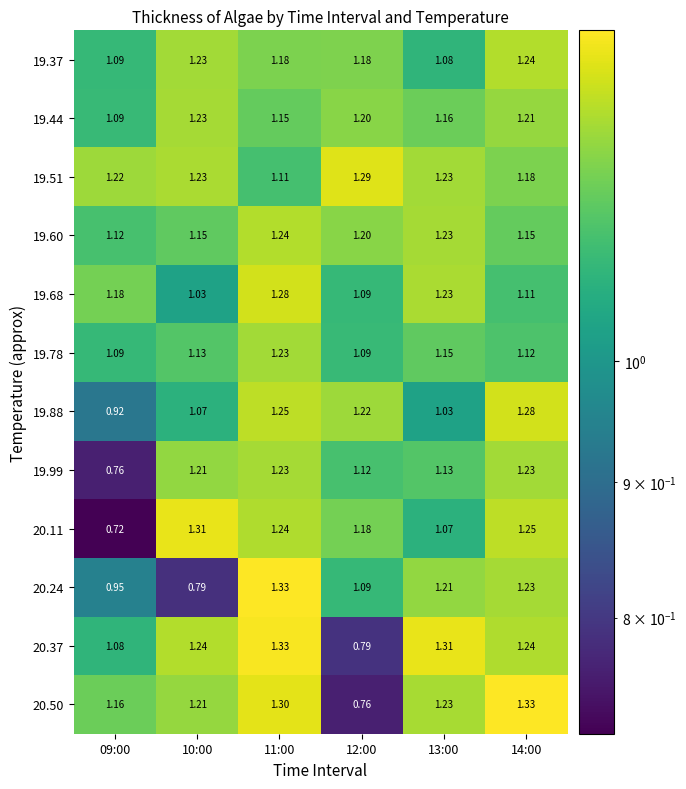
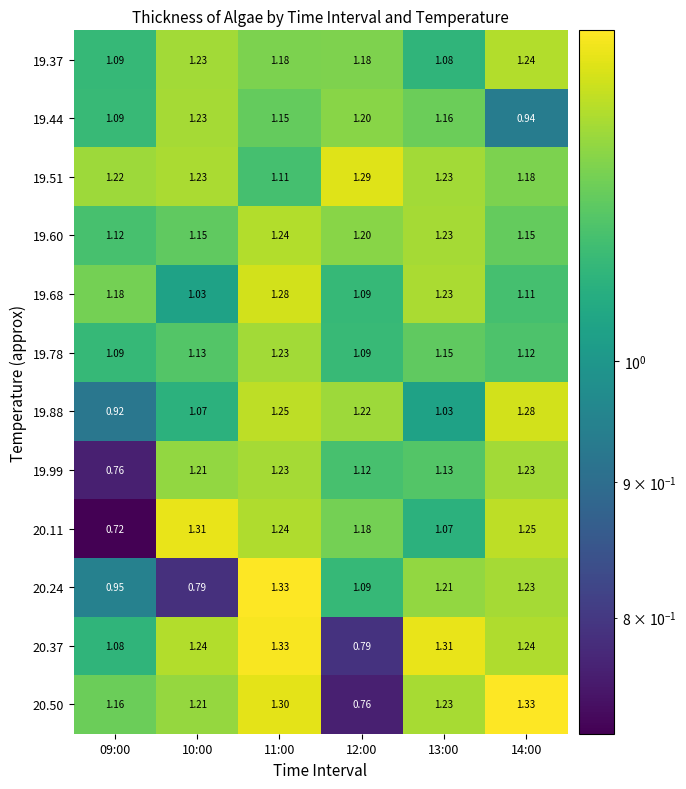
19.44, 14:00: 1.21 -> 0.94
